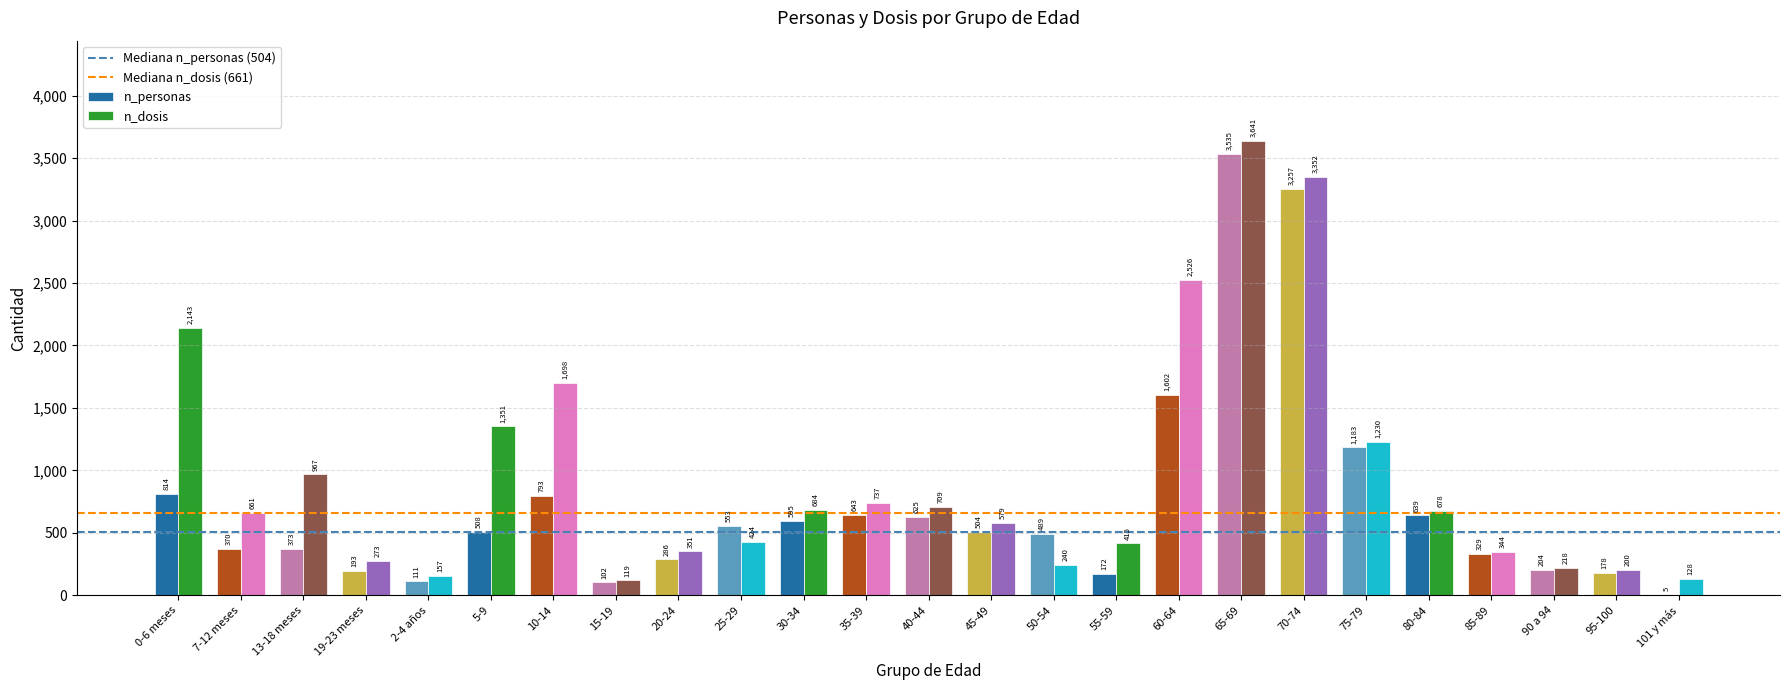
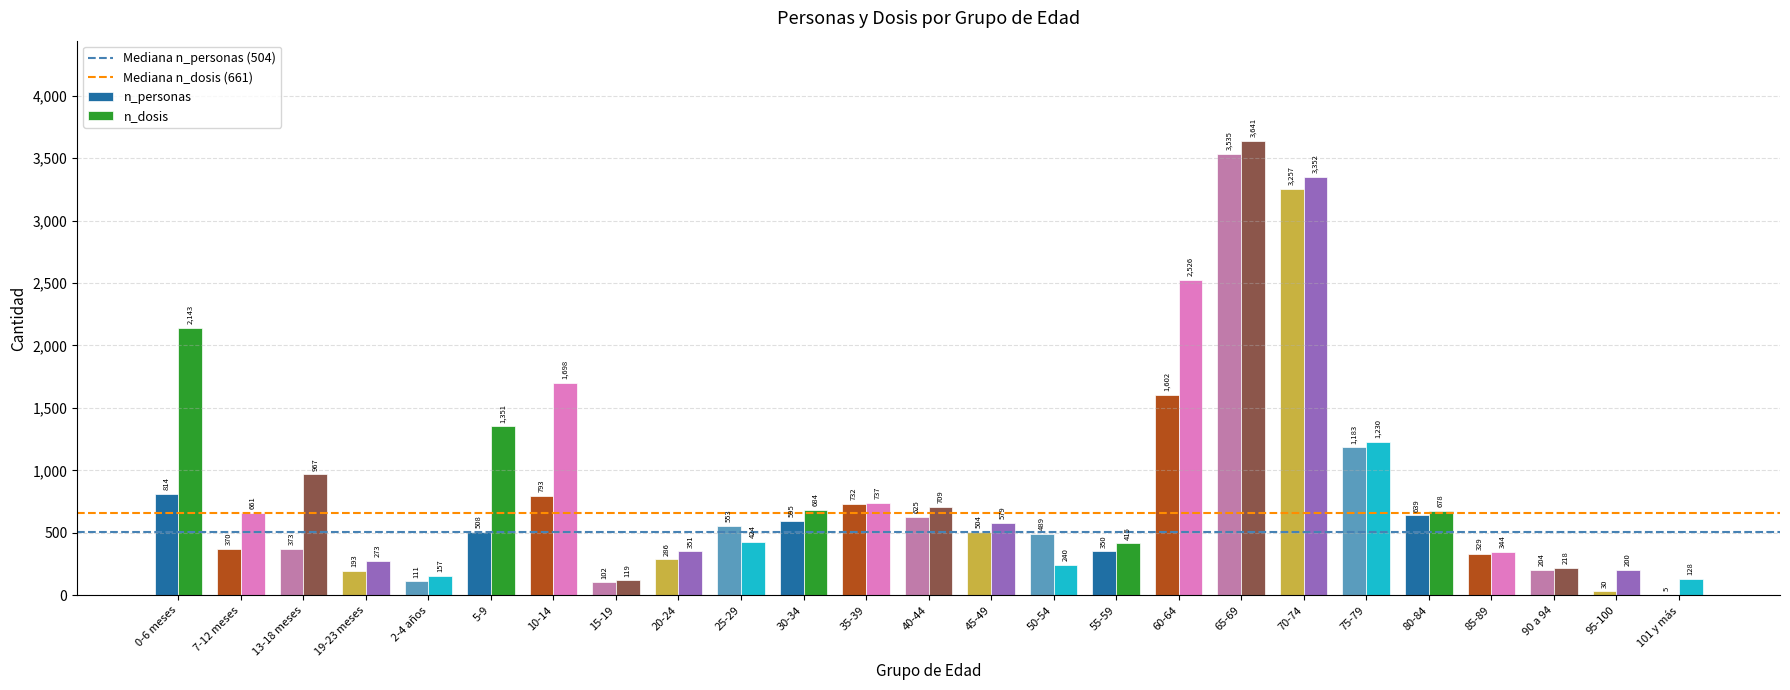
n_personas, 35-39: 643 -> 732
n_personas, 55-59: 172 -> 350
n_personas, 95-100: 178 -> 30
